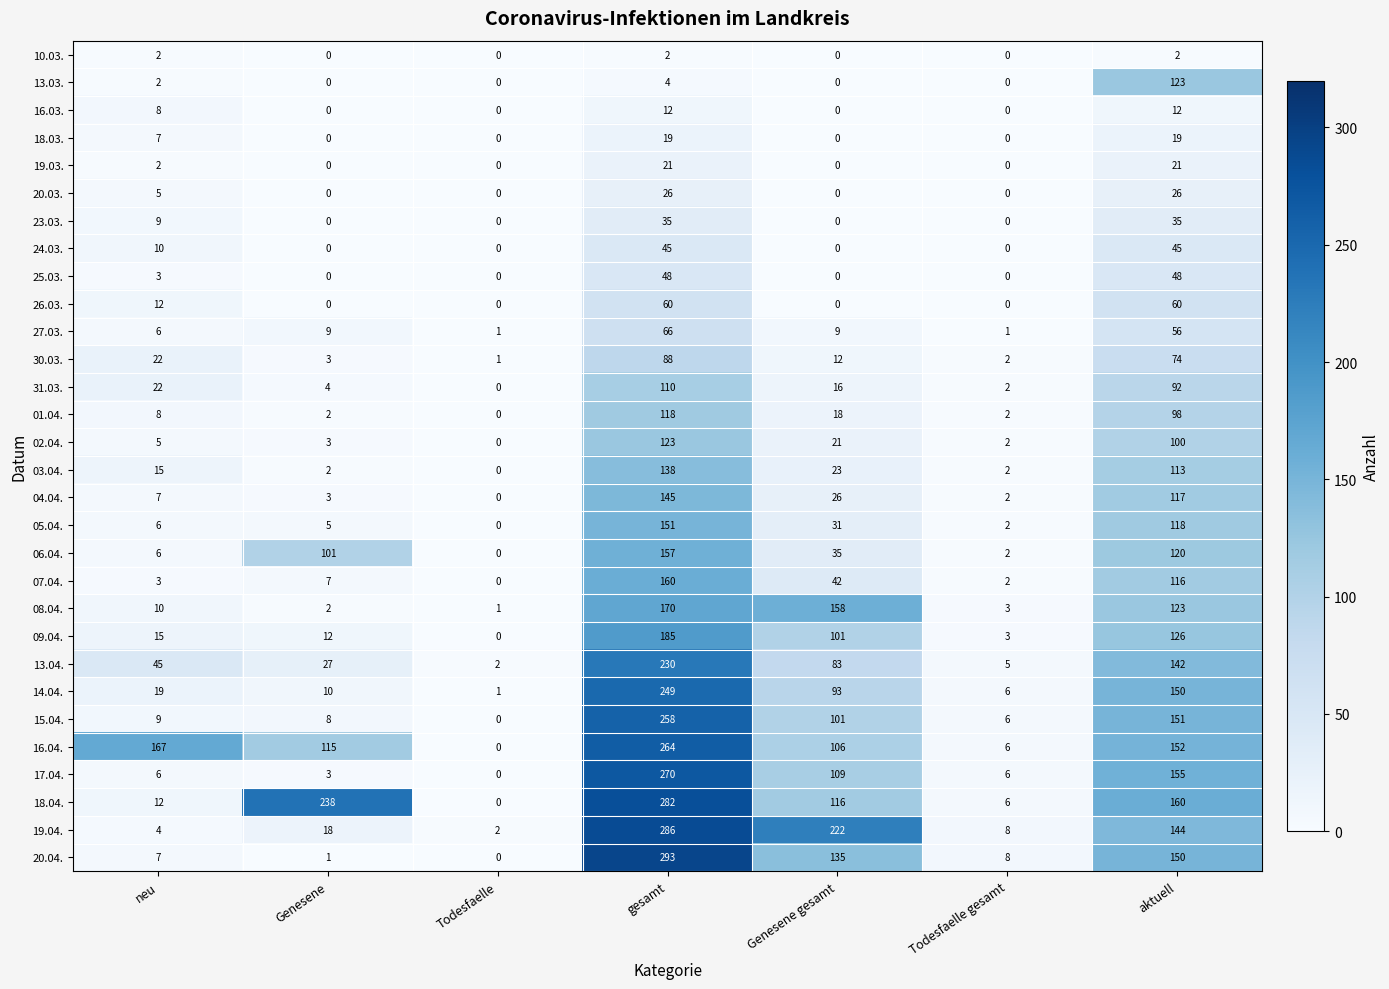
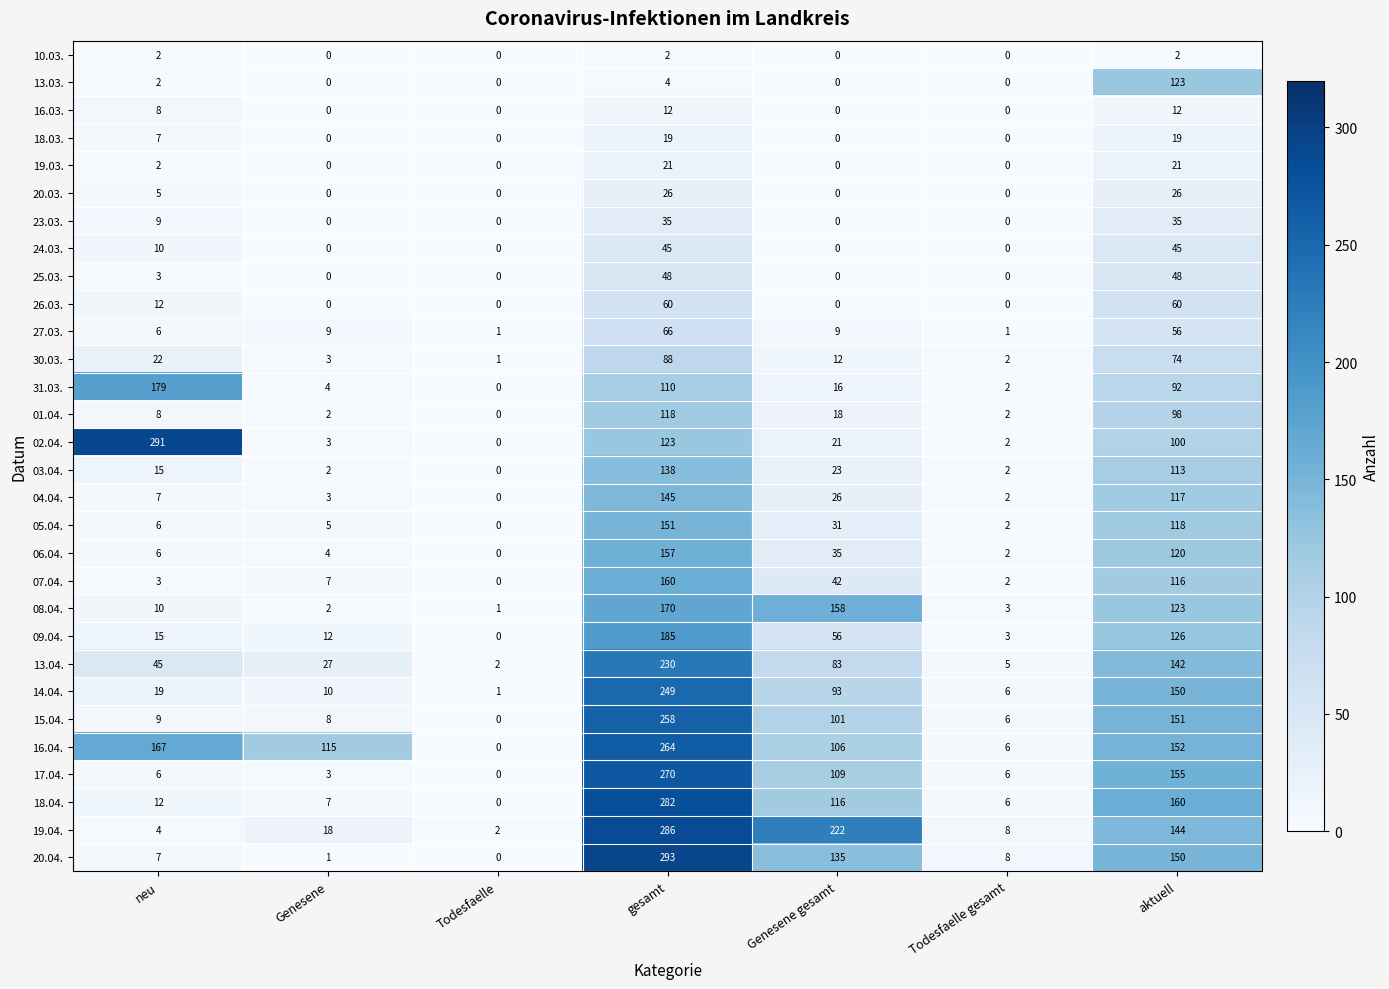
31.03., neu: 22 -> 179
02.04., neu: 5 -> 291
06.04., Genesene: 101 -> 4
09.04., Genesene gesamt: 101 -> 56
18.04., Genesene: 238 -> 7
